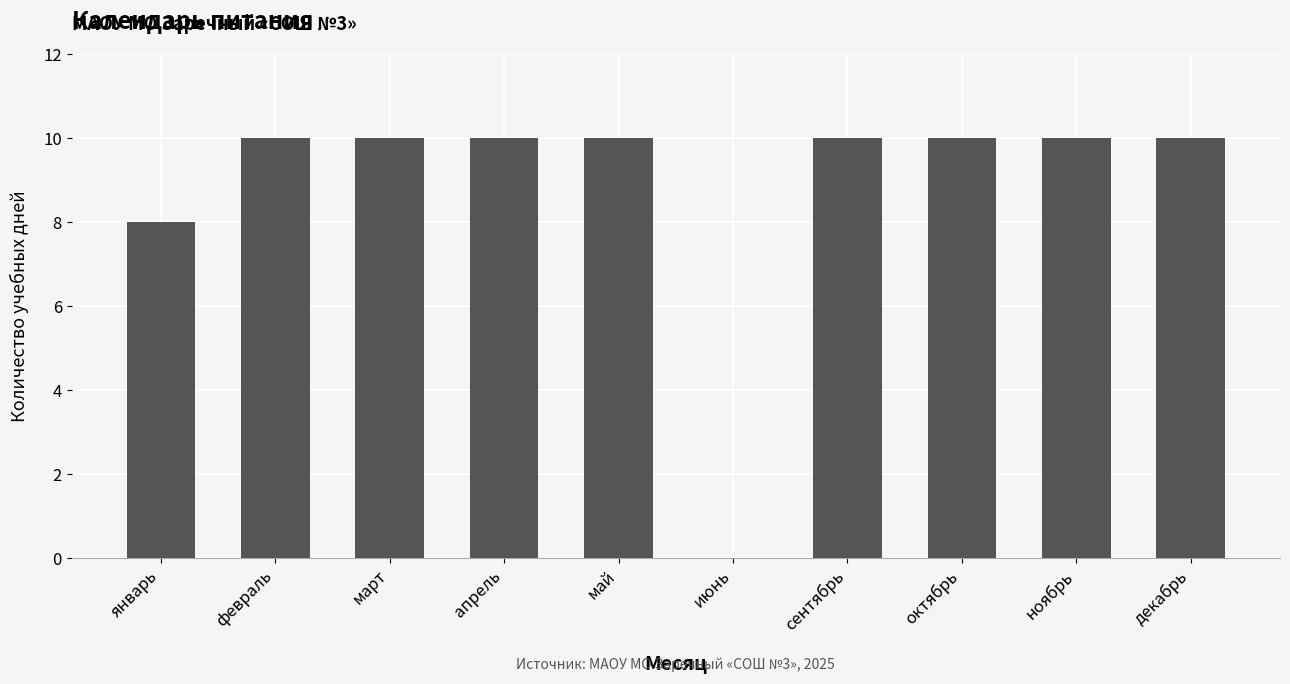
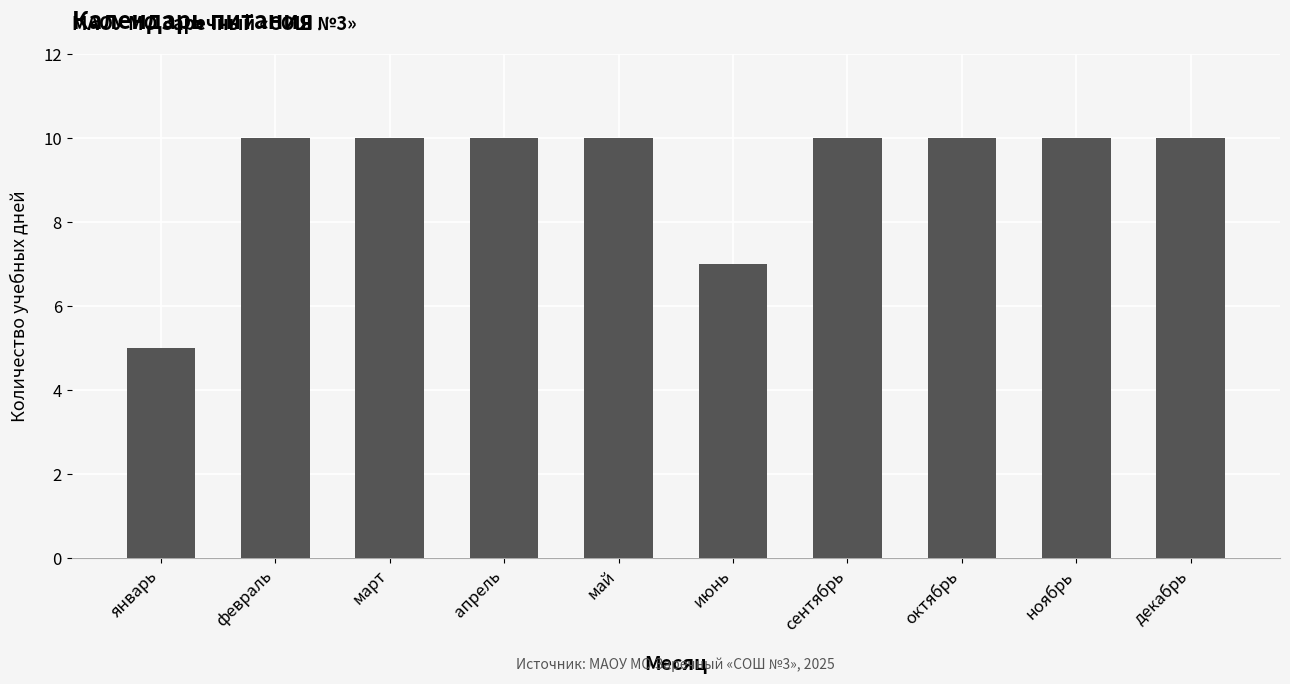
январь: 8 -> 5
июнь: 0 -> 7
